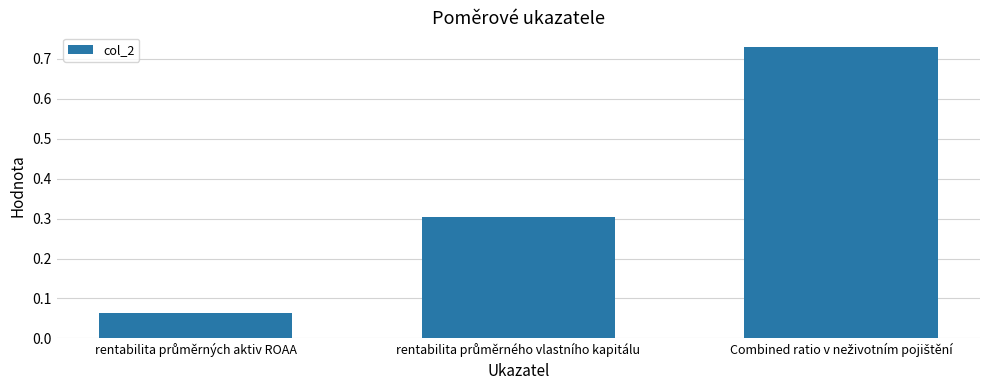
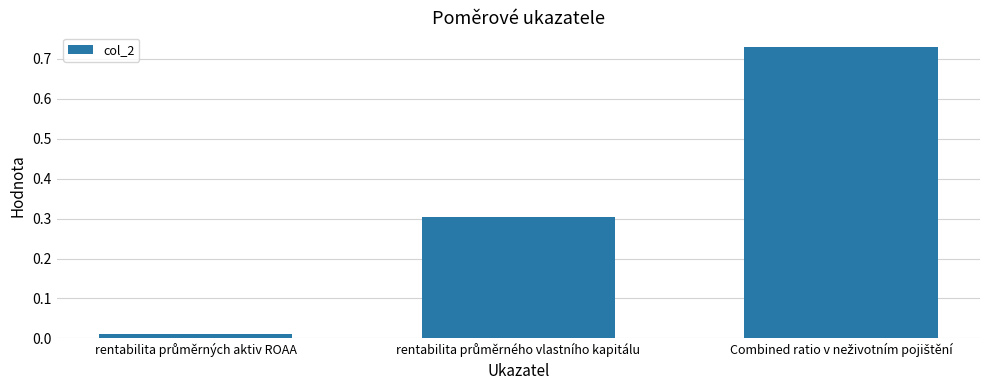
rentabilita průměrných aktiv ROAA: 0.06 -> 0.01
